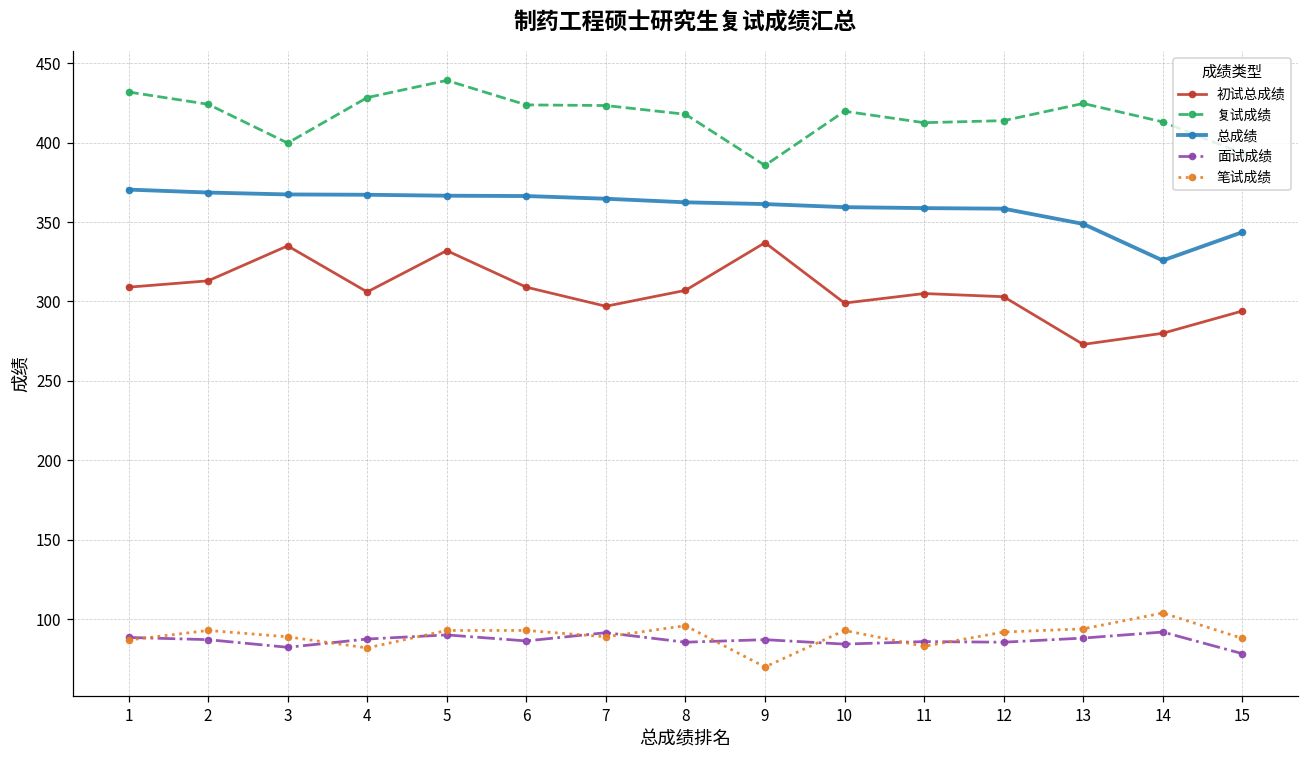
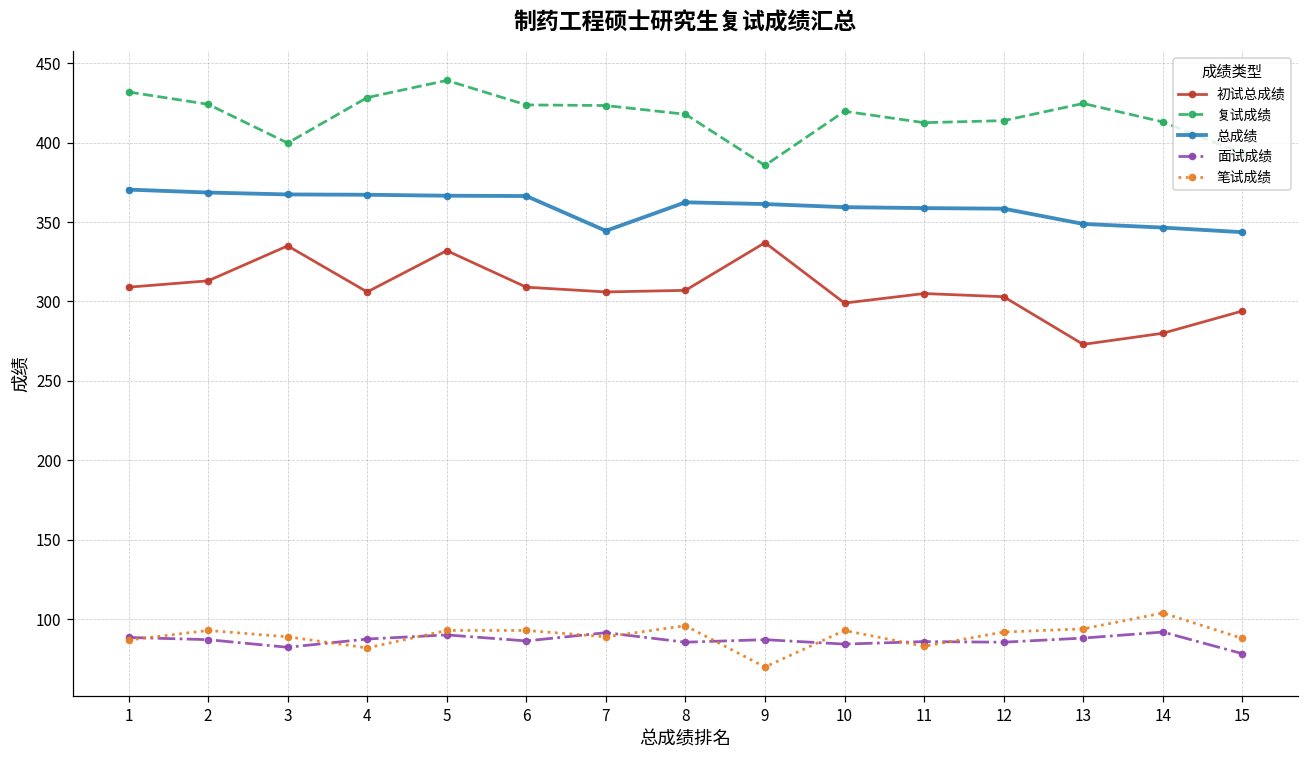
初试总成绩, 7: 297 -> 306
总成绩, 7: 365 -> 344
总成绩, 14: 326 -> 347
